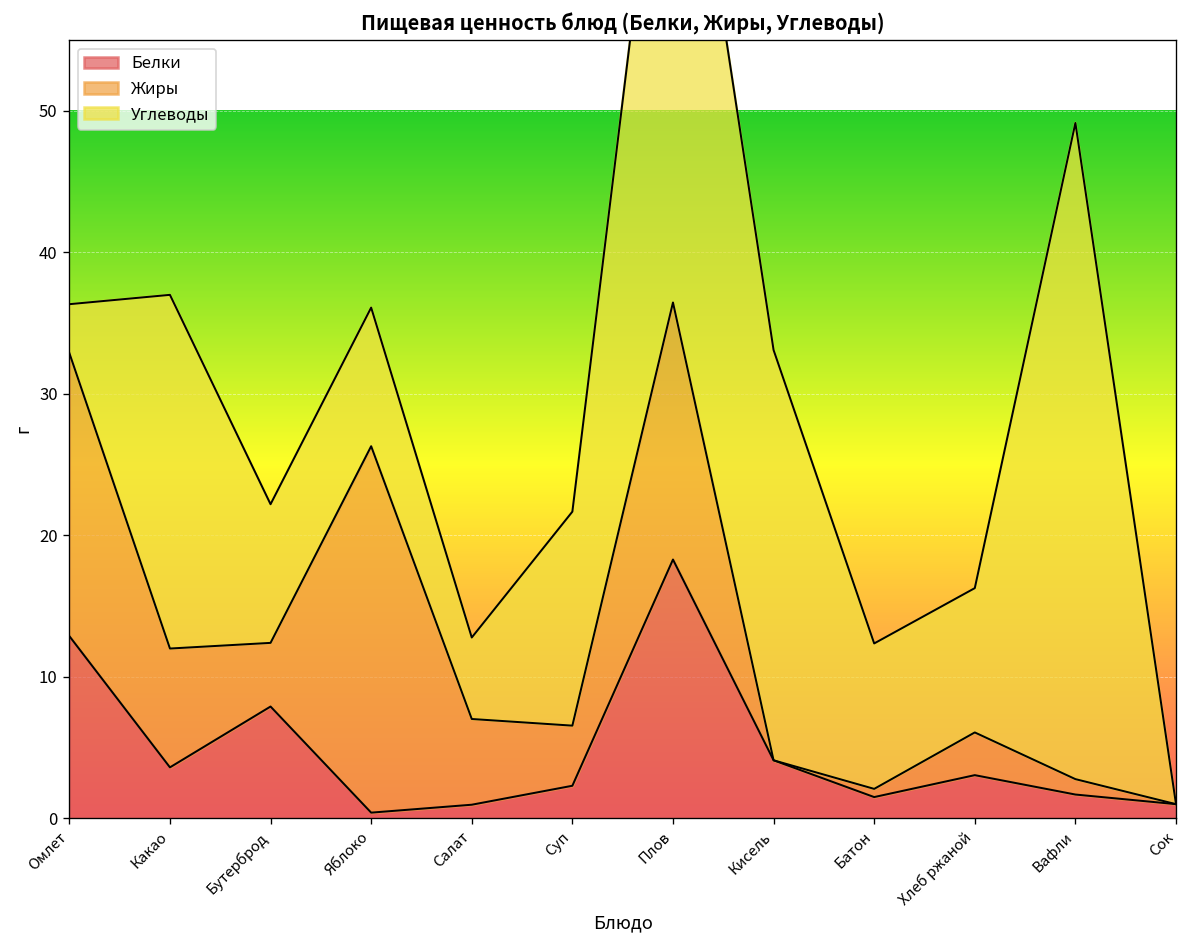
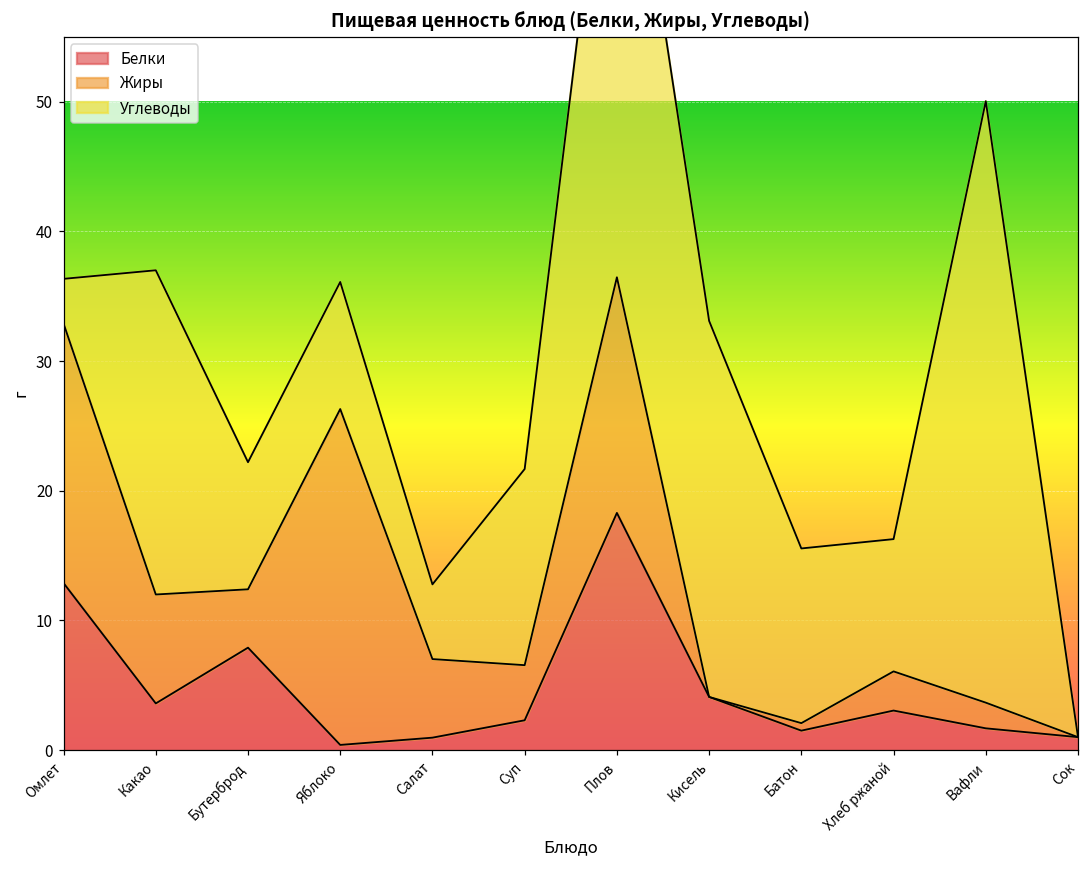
Углеводы, Батон: 10.3 -> 13.5
Жиры, Вафли: 1.1 -> 2.0
